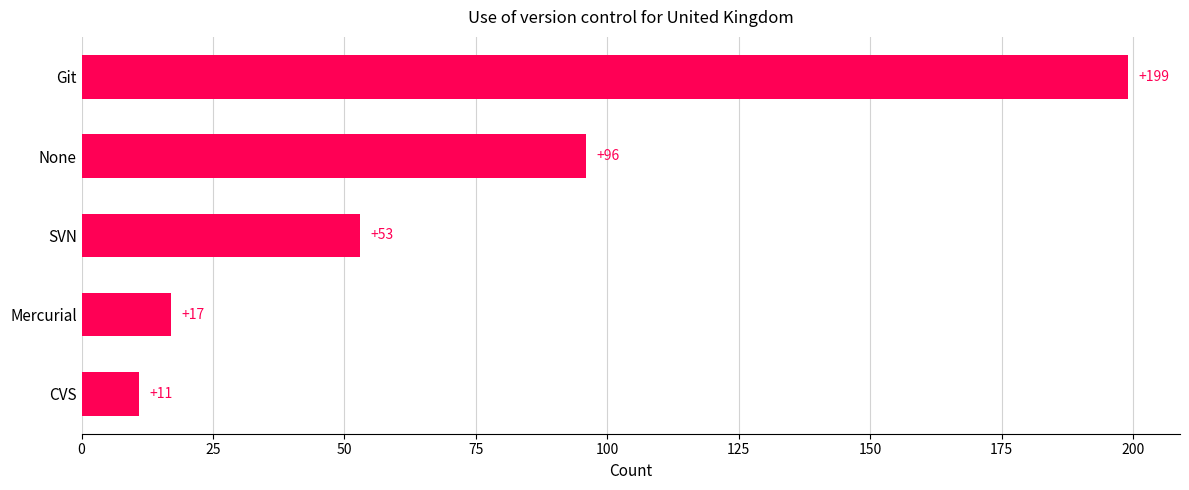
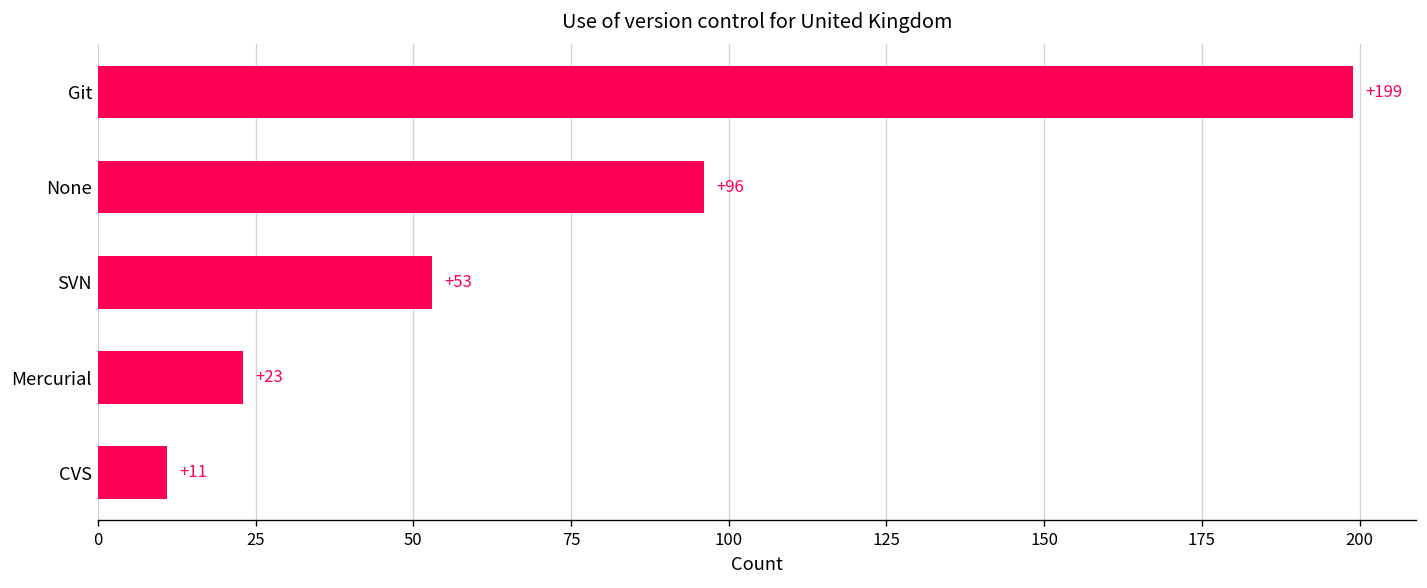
Mercurial: +17 -> +23
